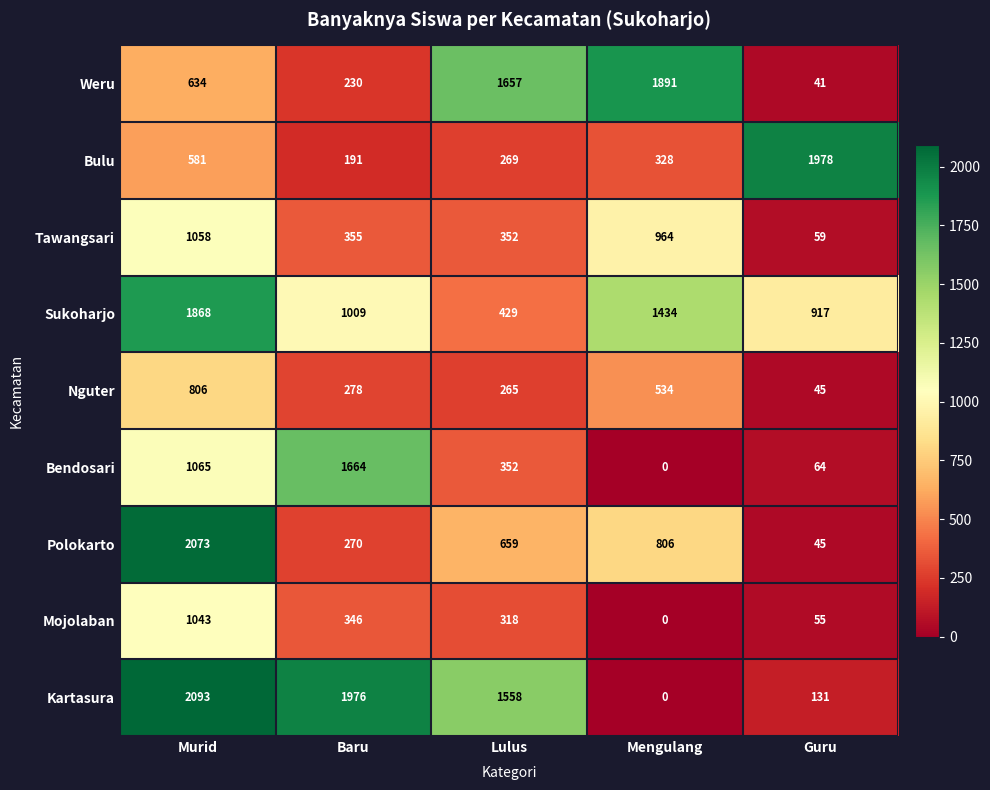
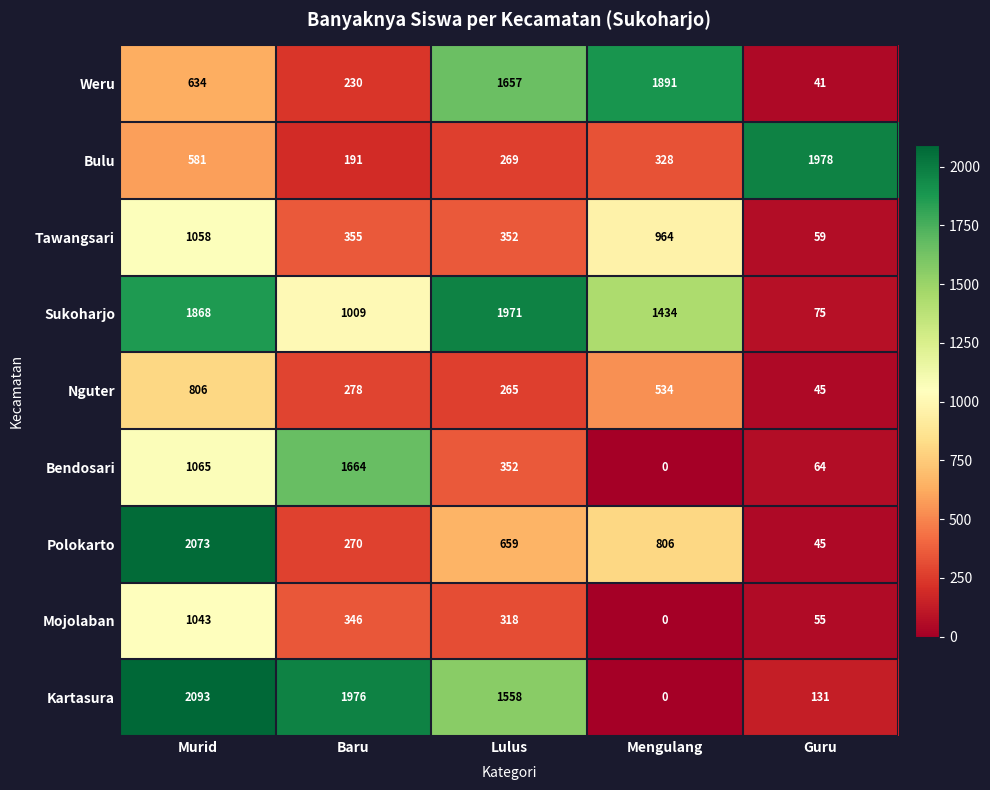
Sukoharjo, Lulus: 429 -> 1971
Sukoharjo, Guru: 917 -> 75
